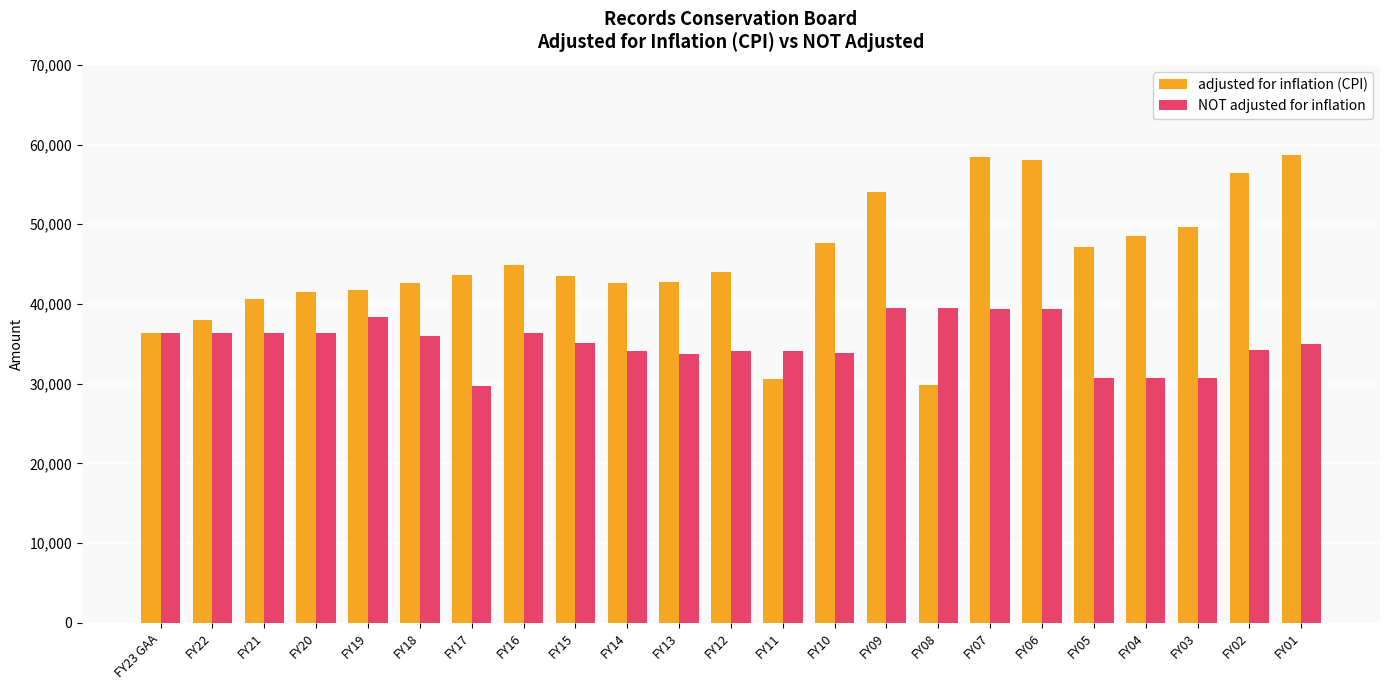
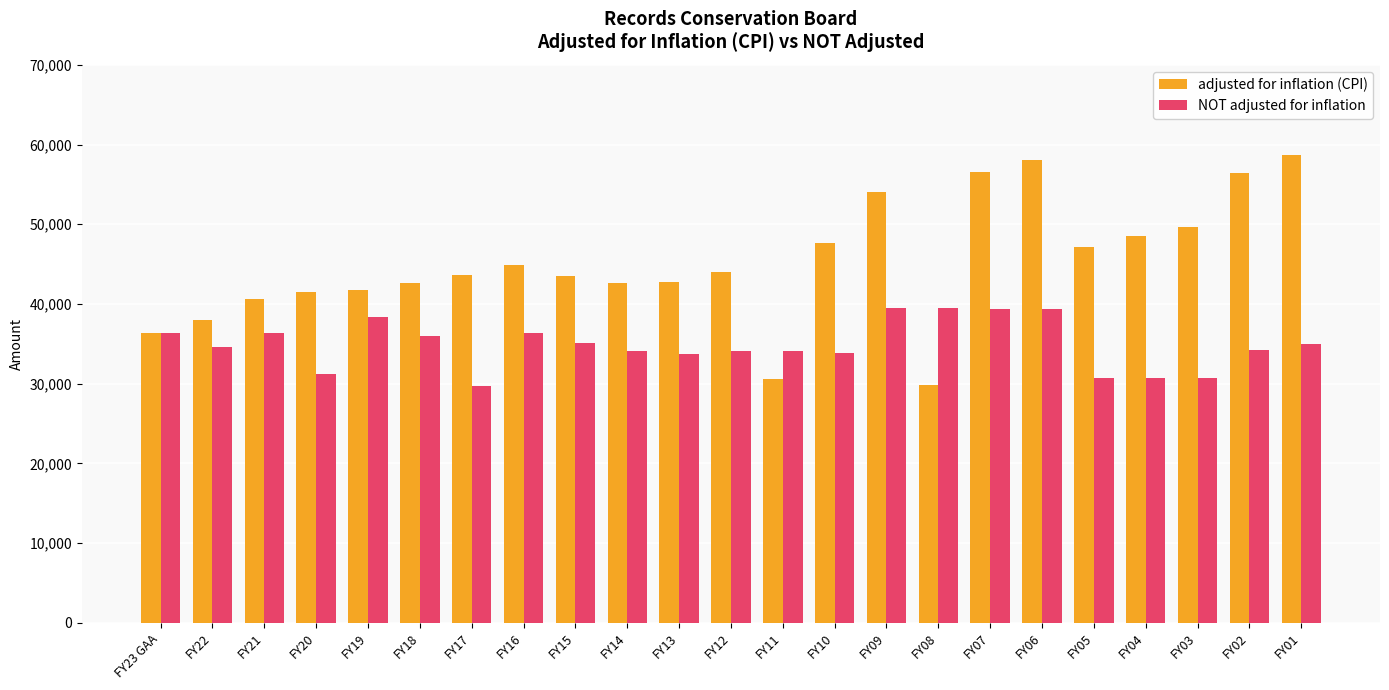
NOT adjusted for inflation, FY22: 36,000 -> 35,000
NOT adjusted for inflation, FY20: 36,000 -> 31,000
adjusted for inflation (CPI), FY07: 58,000 -> 57,000
